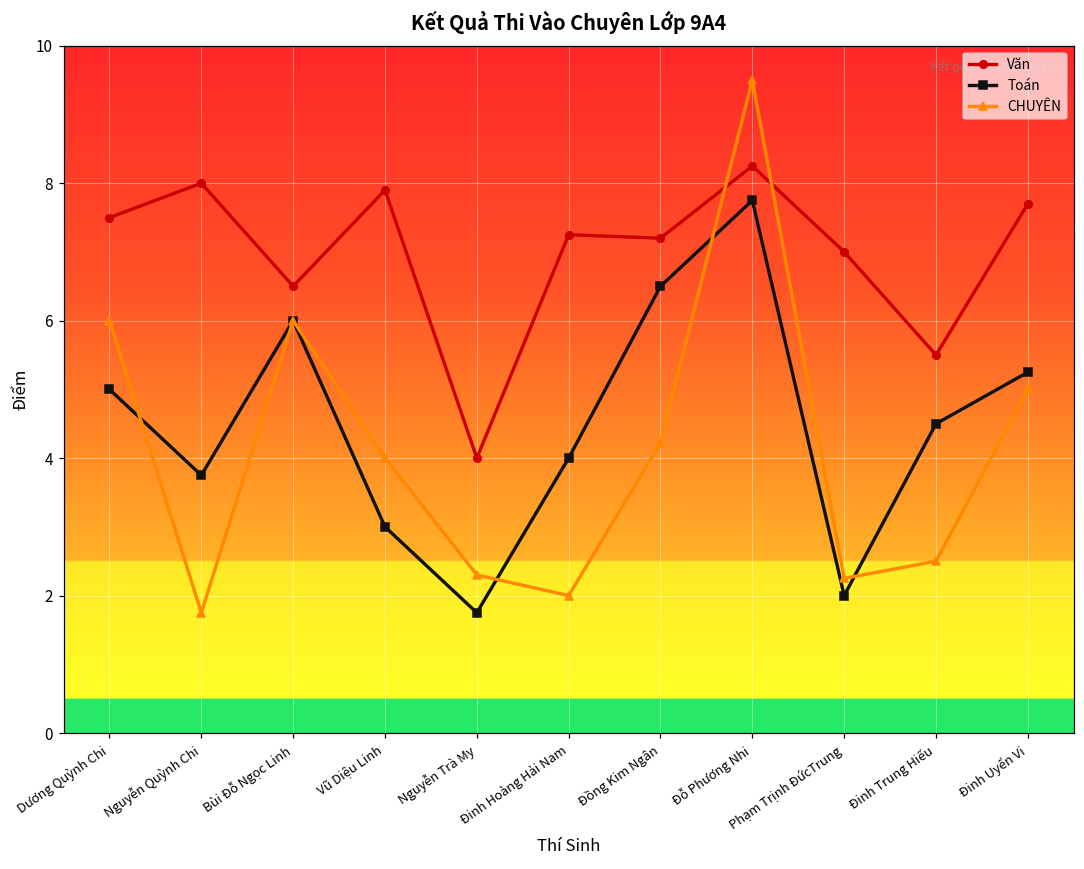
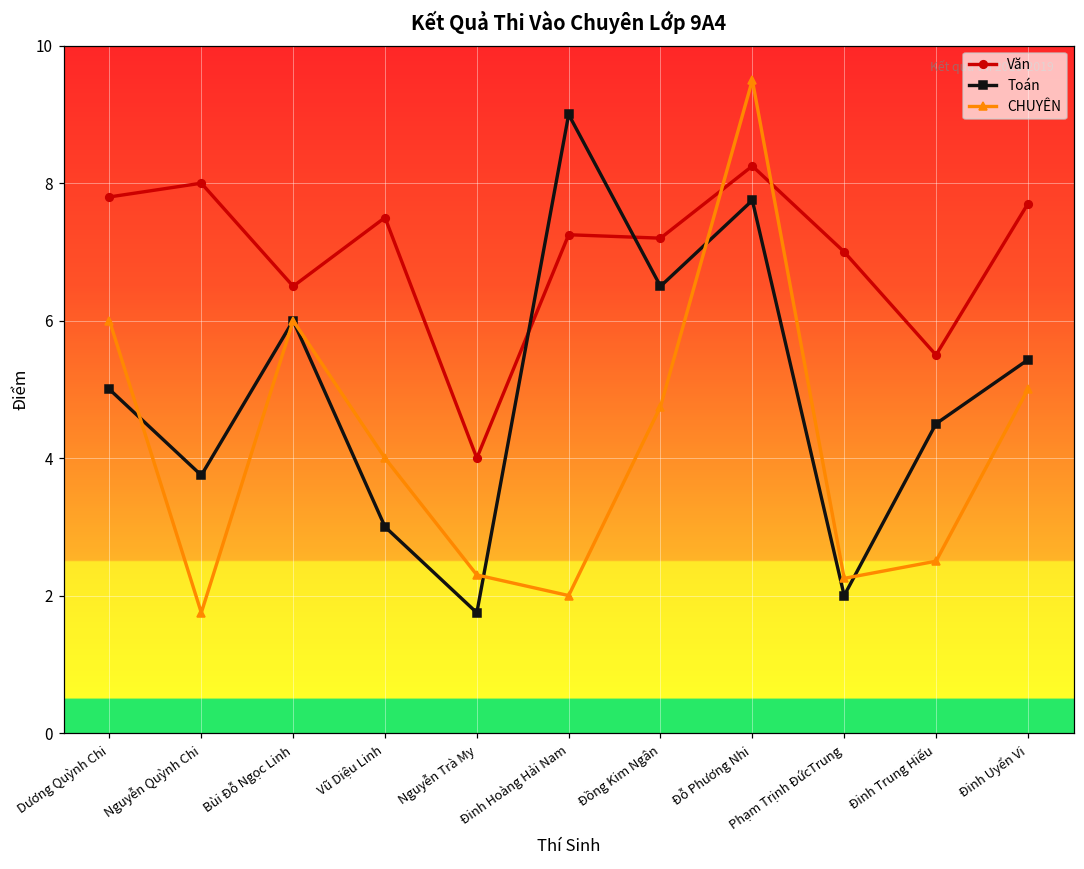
Văn, Dương Quỳnh Chi: 7.5 -> 7.8
Văn, Vũ Diệu Linh: 7.9 -> 7.5
Toán, Đinh Hoàng Hải Nam: 4 -> 9
CHUYÊN, Đồng Kim Ngân: 4.2 -> 4.8
Toán, Đinh Uyển Vi: 5.3 -> 5.4
